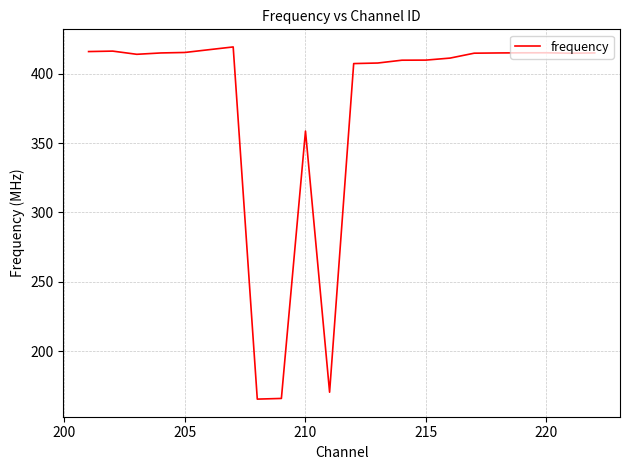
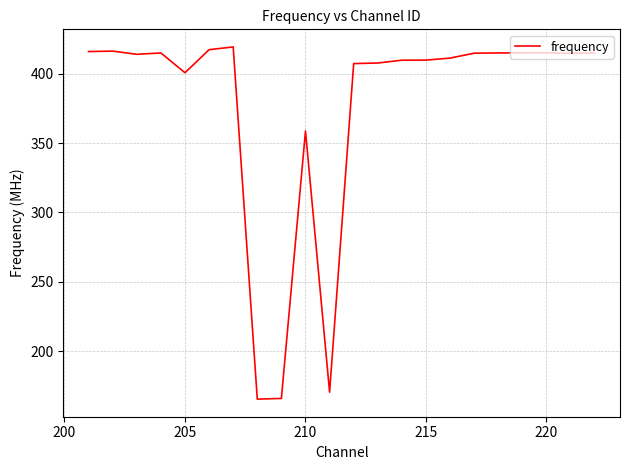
205: 415 -> 401
